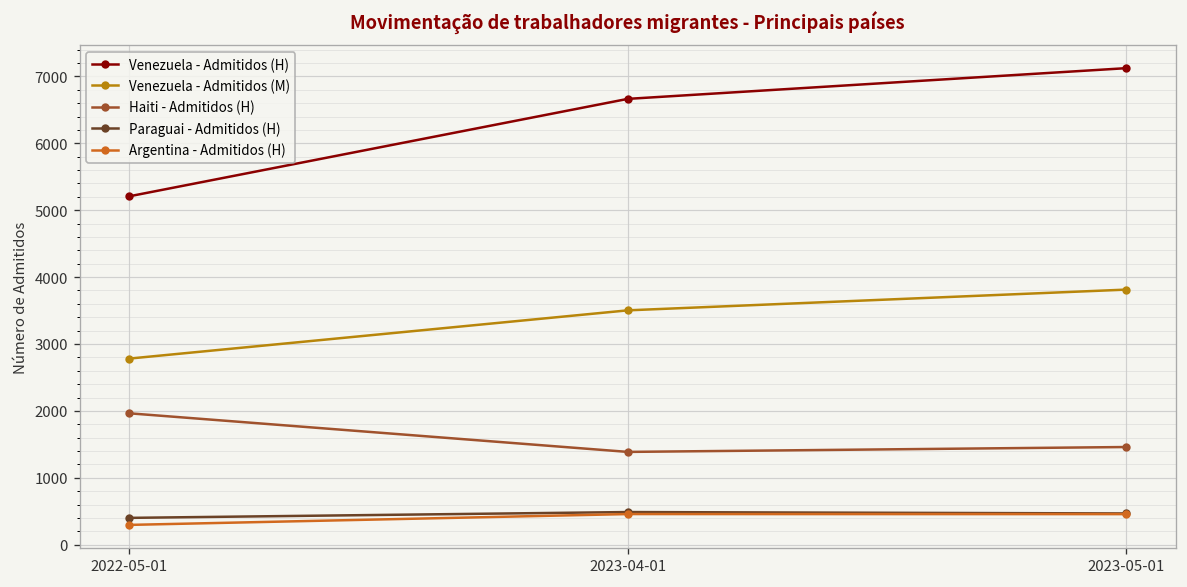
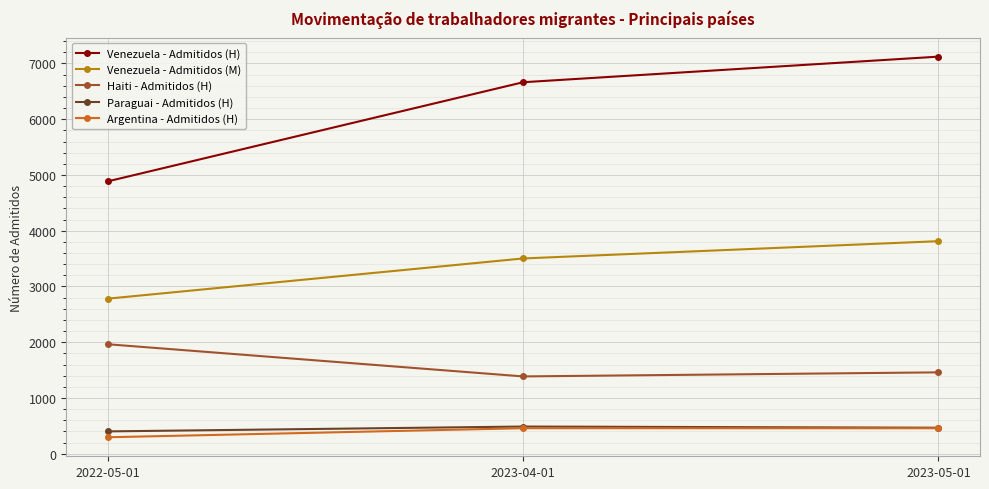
Venezuela - Admitidos (H), 2022-05-01: 5200 -> 4900
